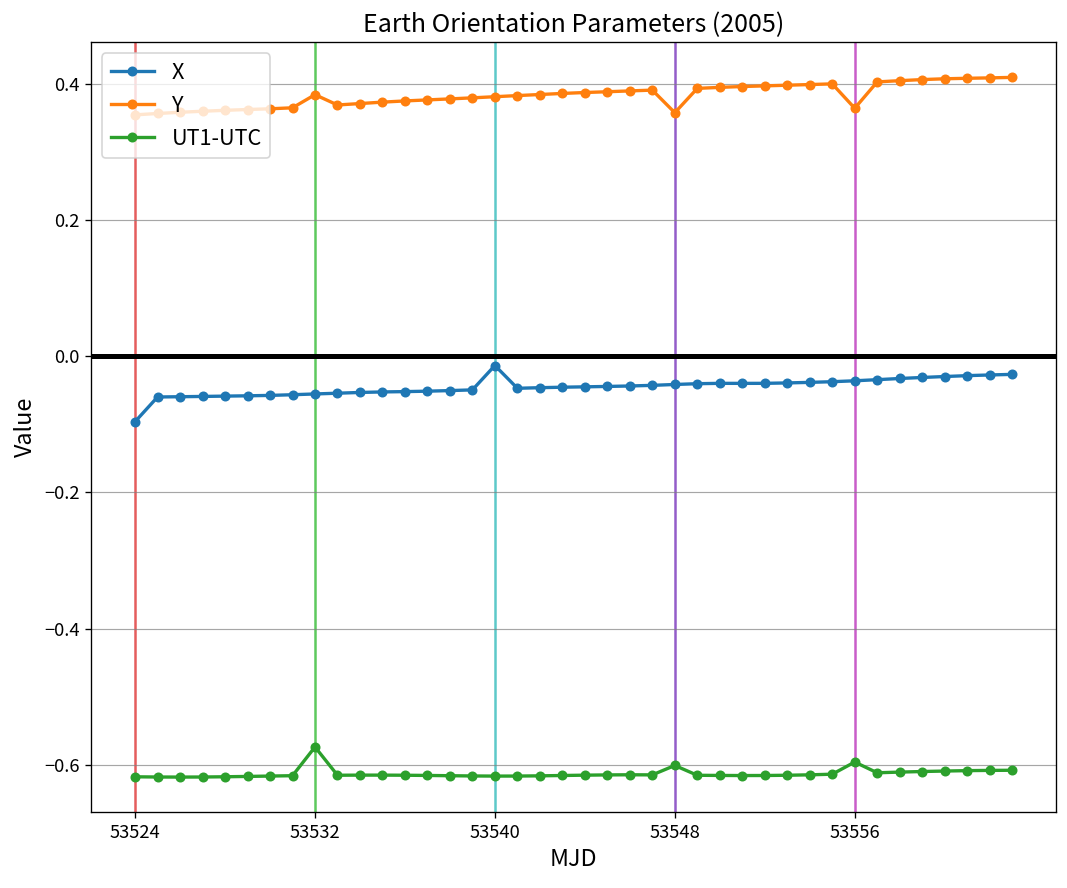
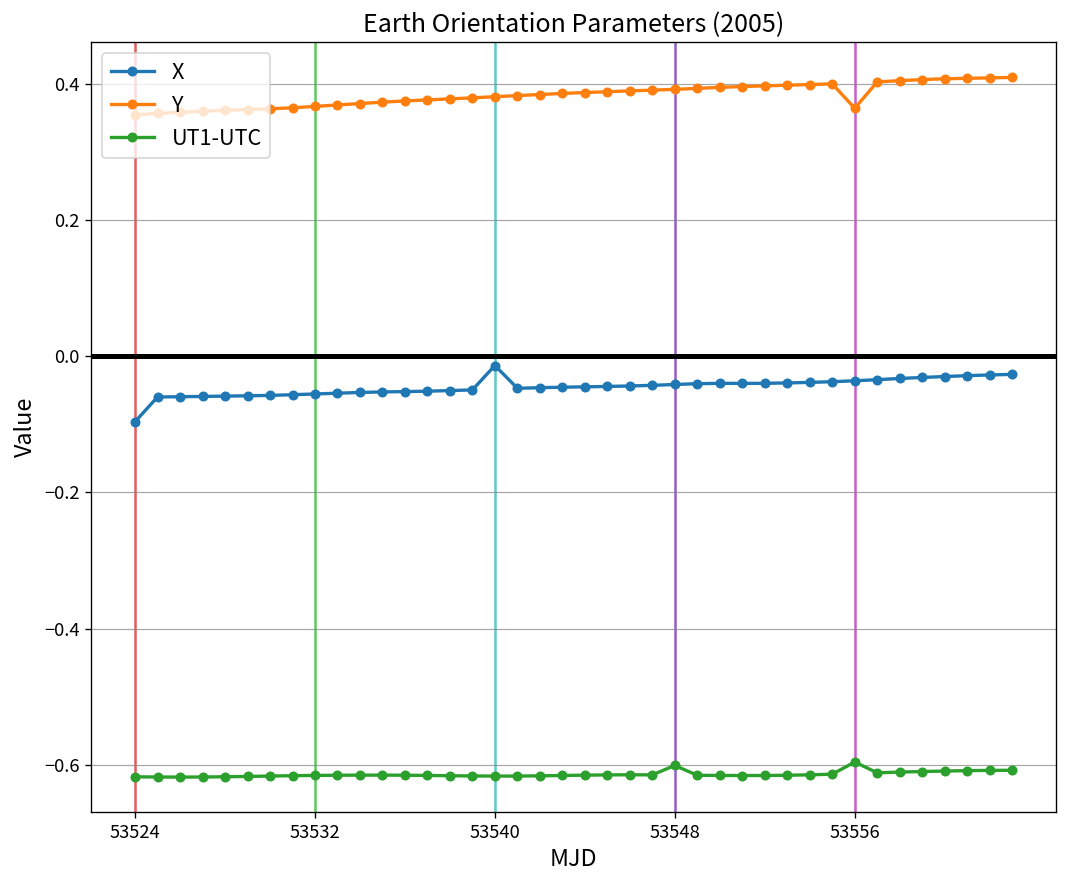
Y, 53532: 0.38 -> 0.37
UT1-UTC, 53532: -0.57 -> -0.62
Y, 53548: 0.36 -> 0.39
